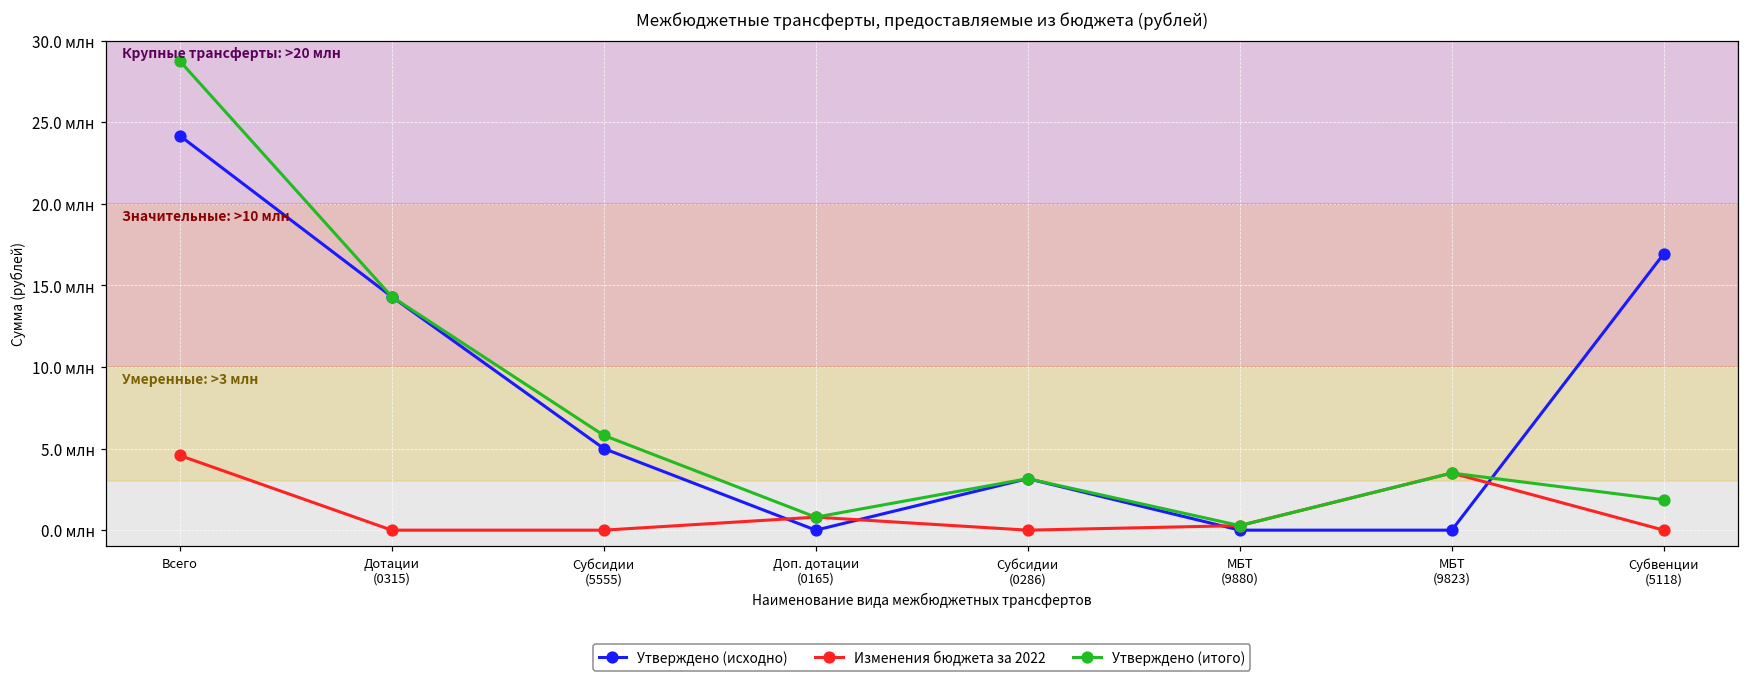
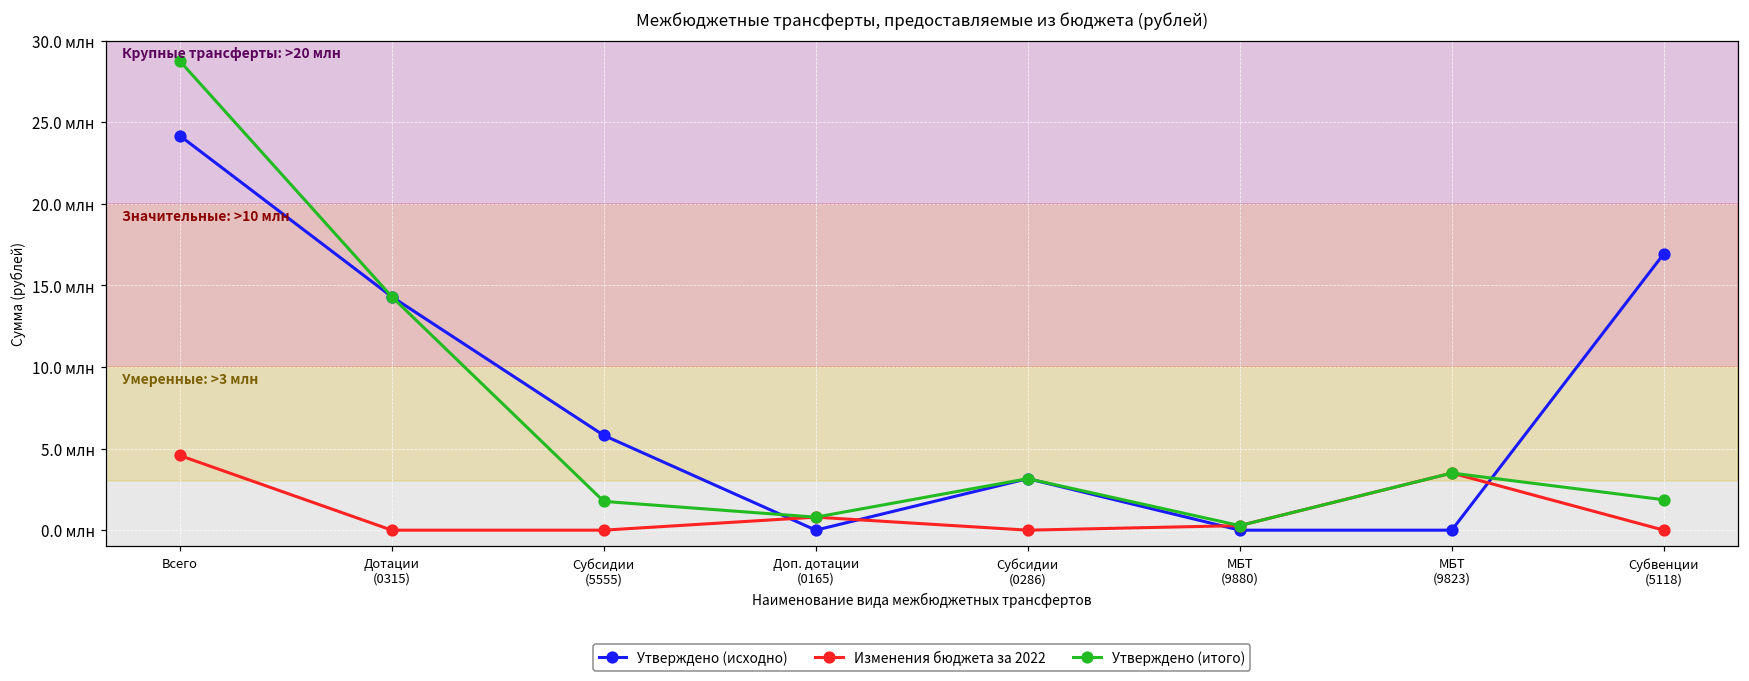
Утверждено (исходно), Субсидии (5555): 5.0 млн -> 5.8 млн
Утверждено (итого), Субсидии (5555): 5.8 млн -> 1.8 млн
